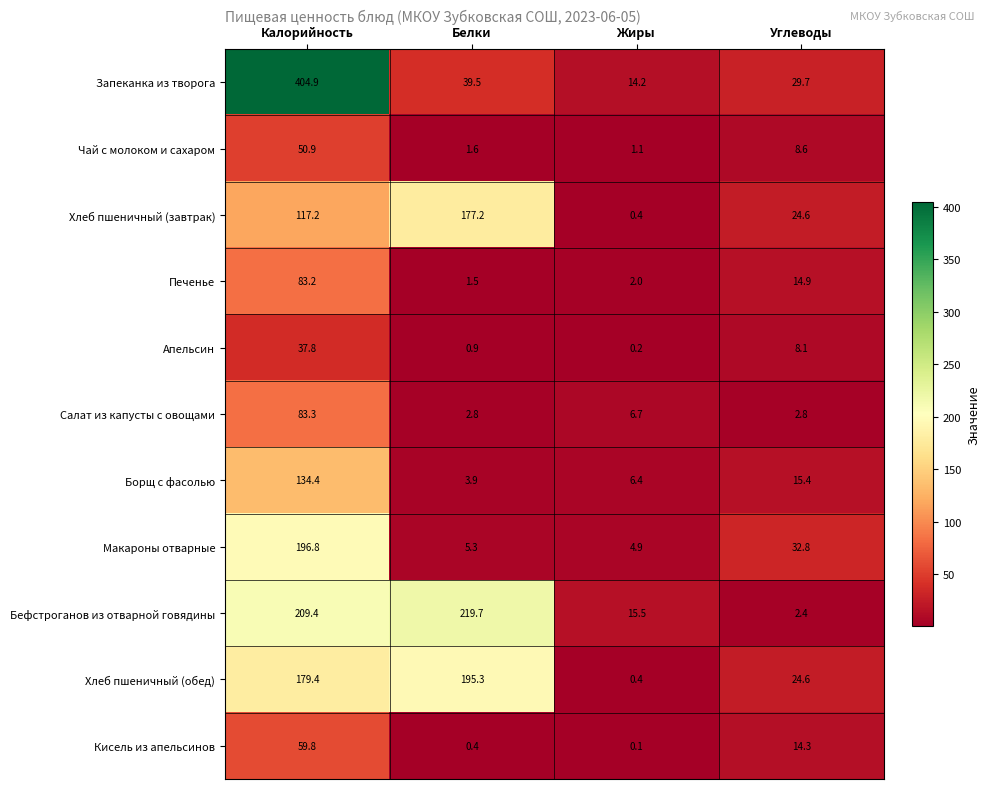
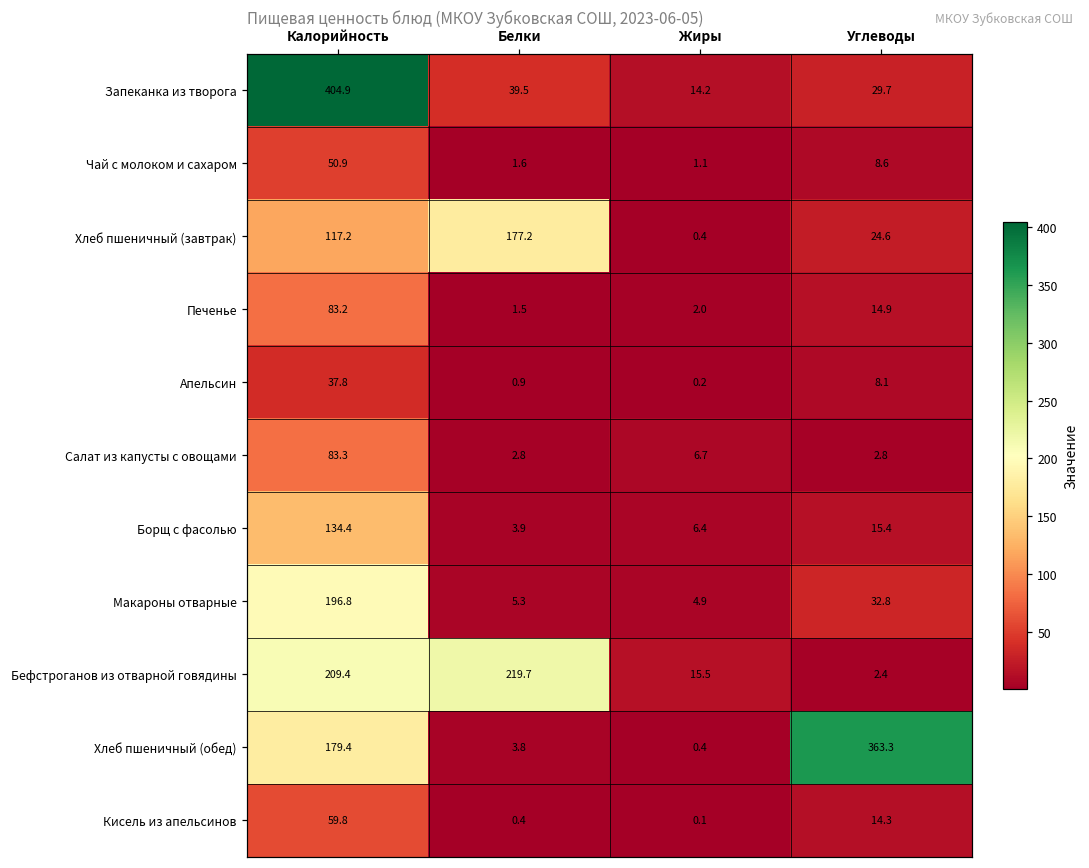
Хлеб пшеничный (обед), Белки: 195.3 -> 3.8
Хлеб пшеничный (обед), Углеводы: 24.6 -> 363.3
